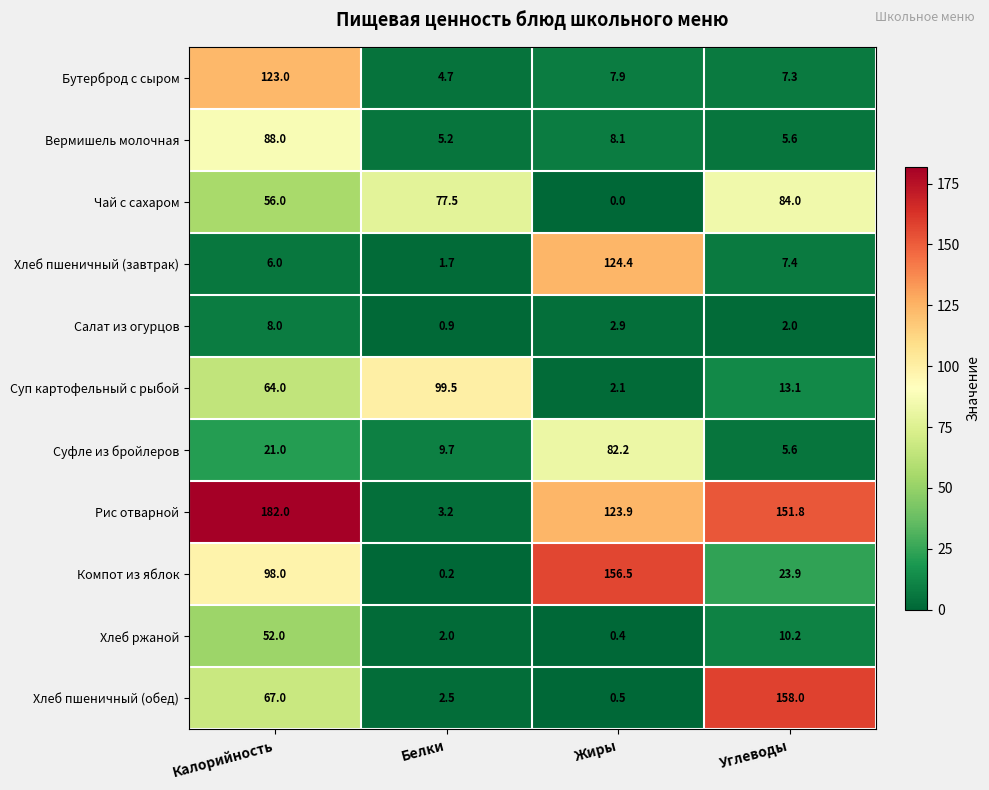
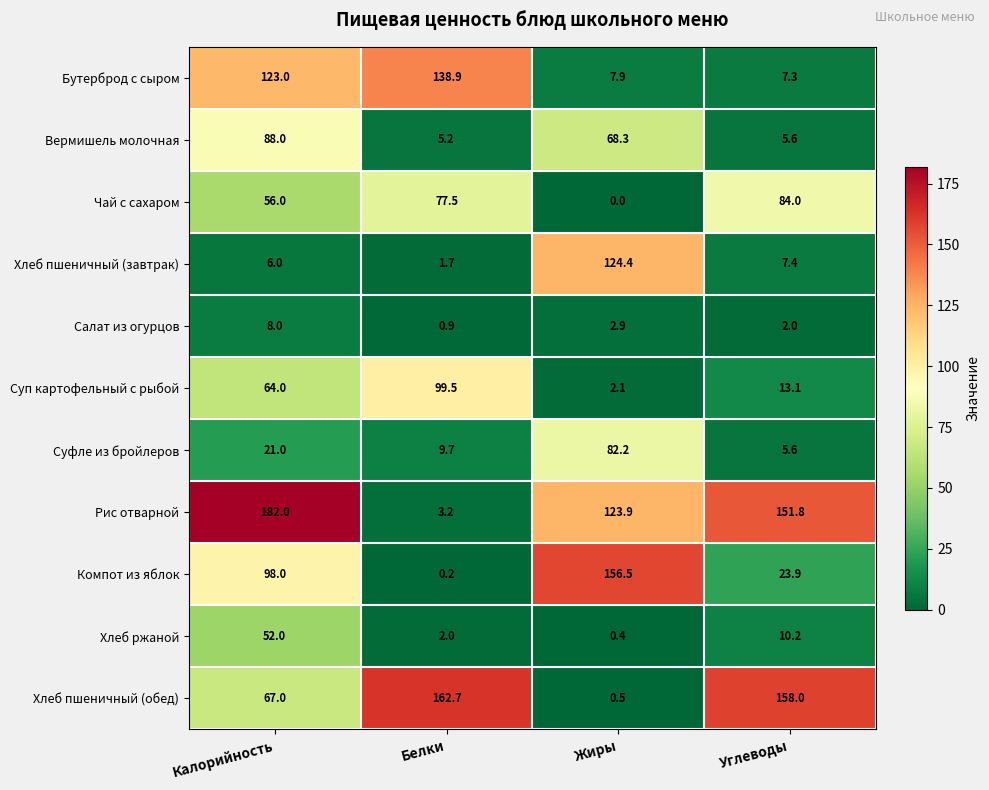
Бутерброд с сыром, Белки: 4.7 -> 138.9
Вермишель молочная, Жиры: 8.1 -> 68.3
Хлеб пшеничный (обед), Белки: 2.5 -> 162.7
